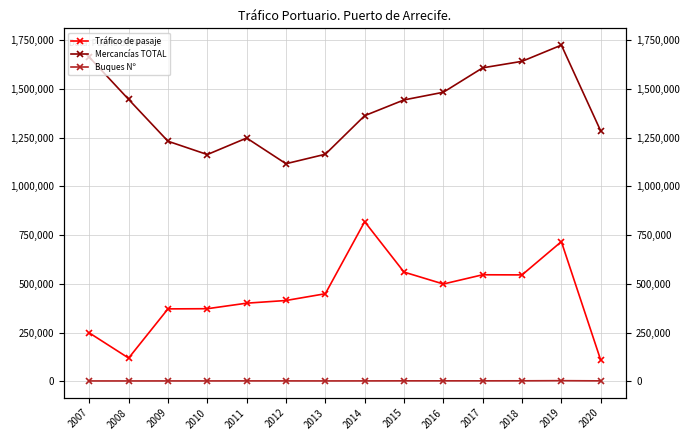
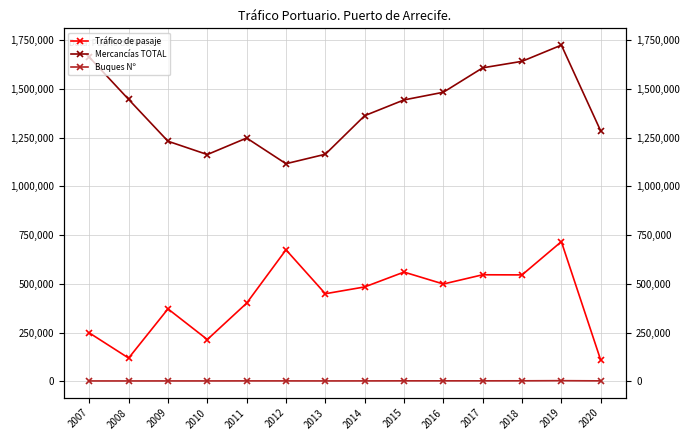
Tráfico de pasaje, 2010: 370,000 -> 210,000
Tráfico de pasaje, 2012: 410,000 -> 670,000
Tráfico de pasaje, 2014: 820,000 -> 480,000
